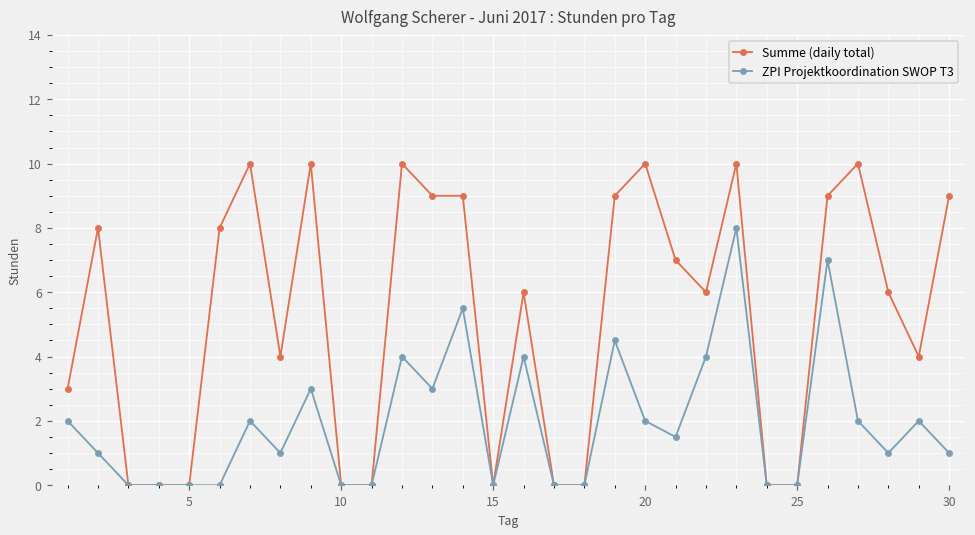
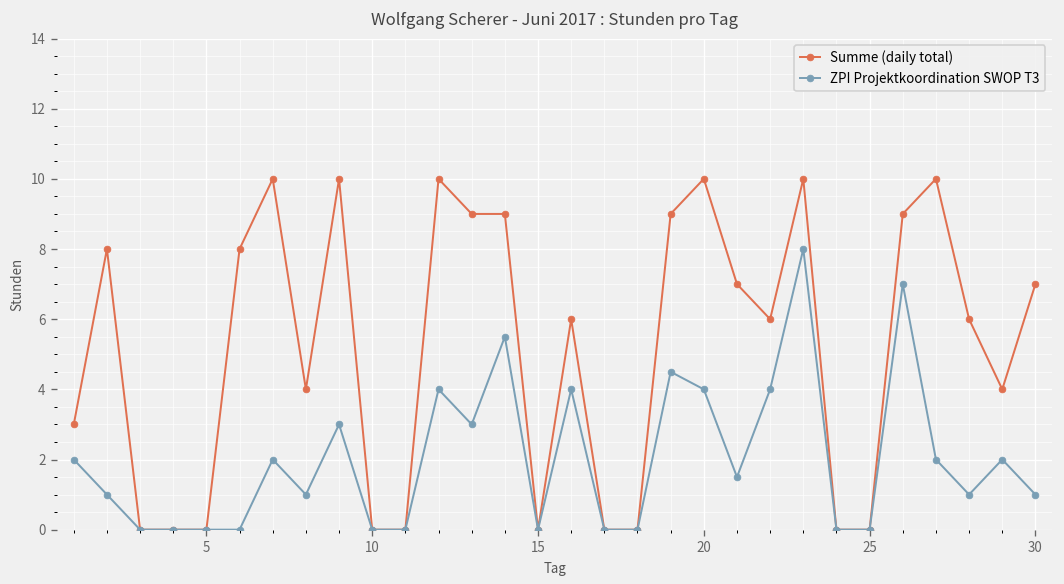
ZPI Projektkoordination SWOP T3, 20: 2 -> 4
Summe (daily total), 30: 9 -> 7
